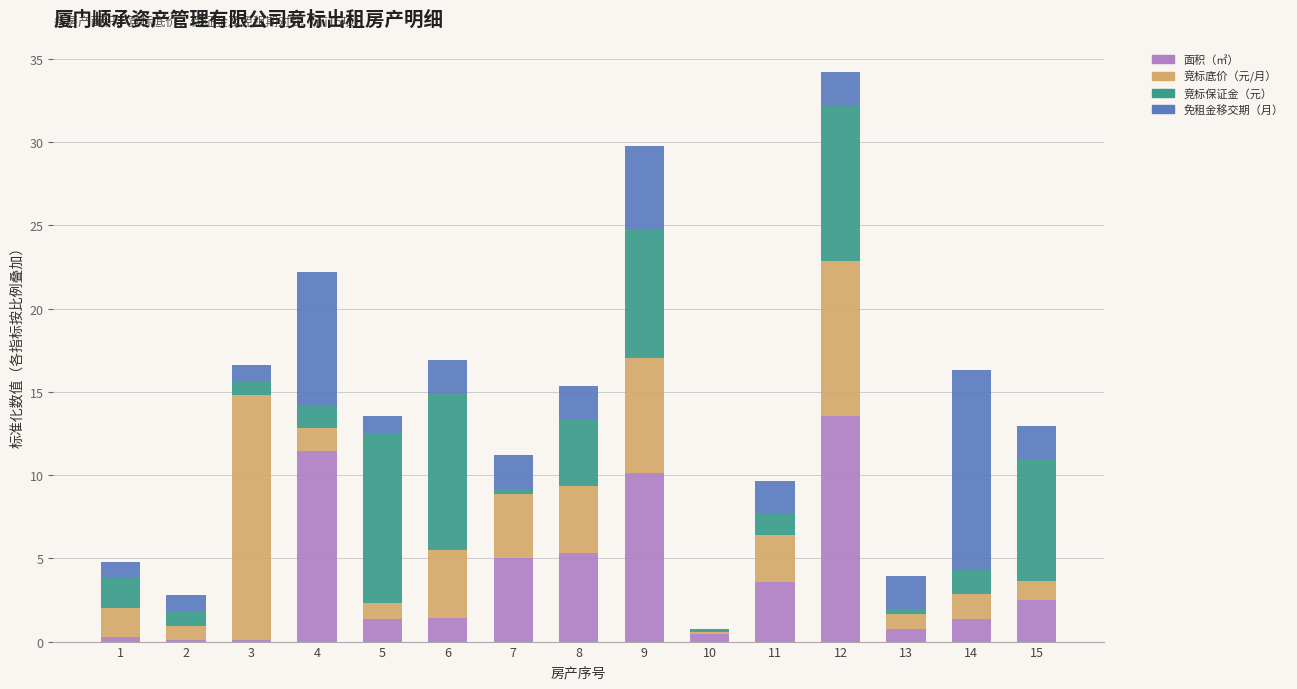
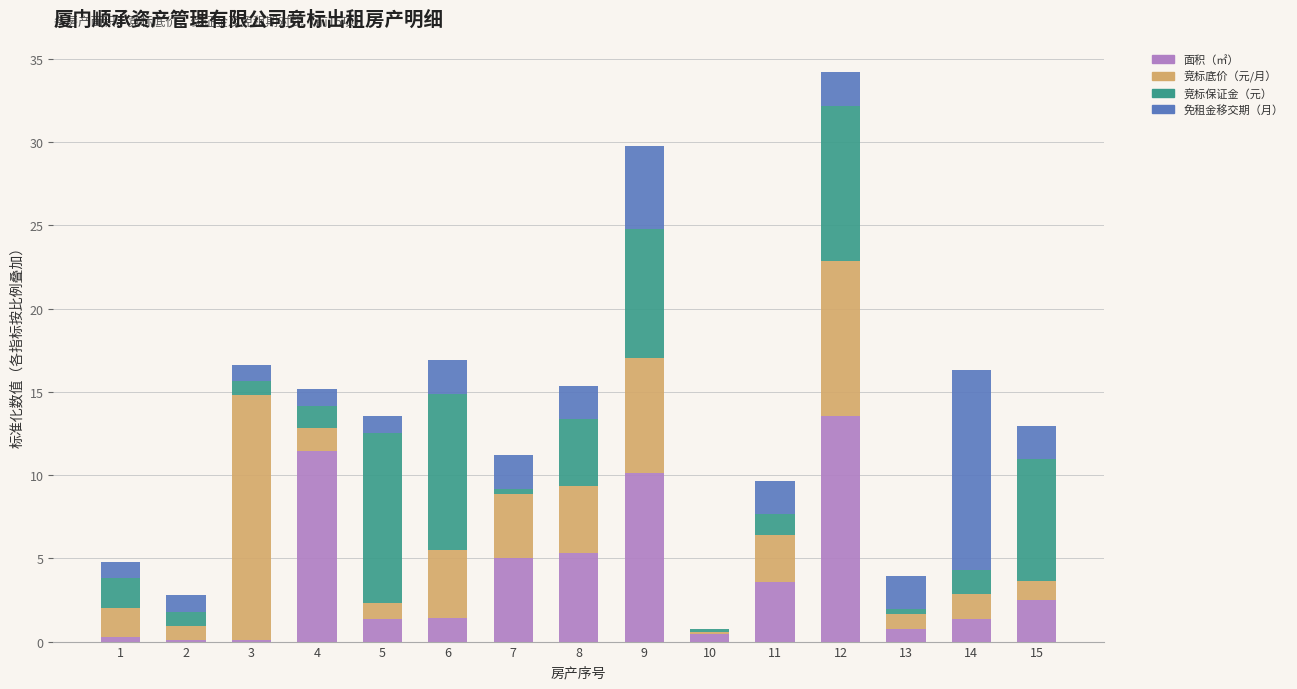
免租金移交期（月）, 4: 8 -> 1
